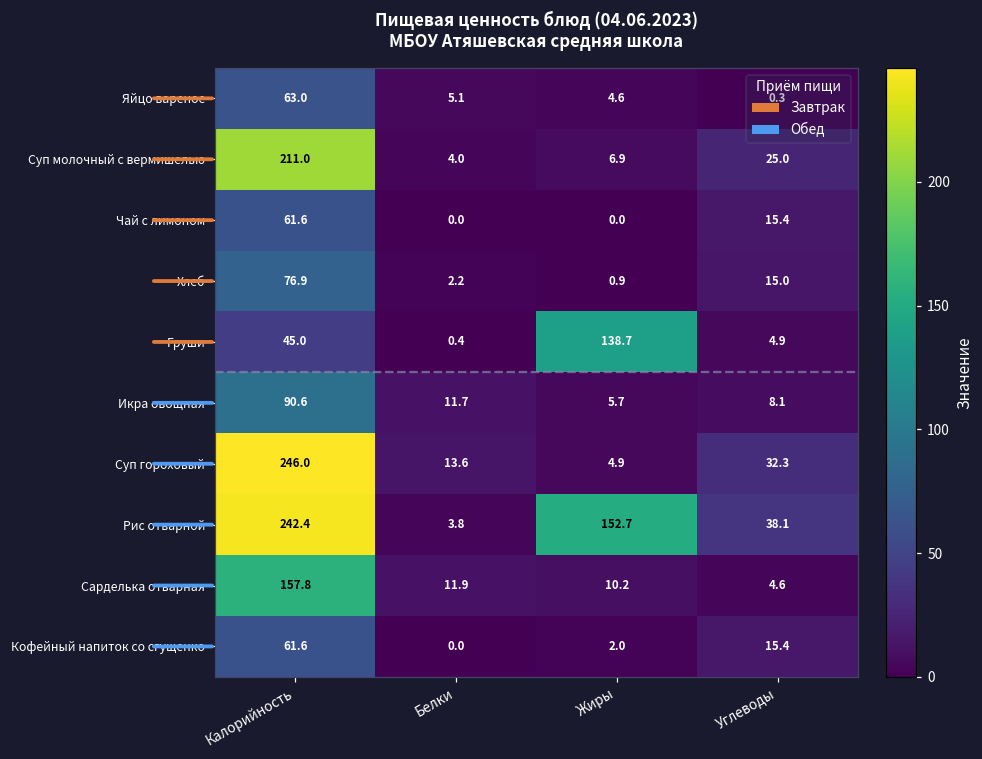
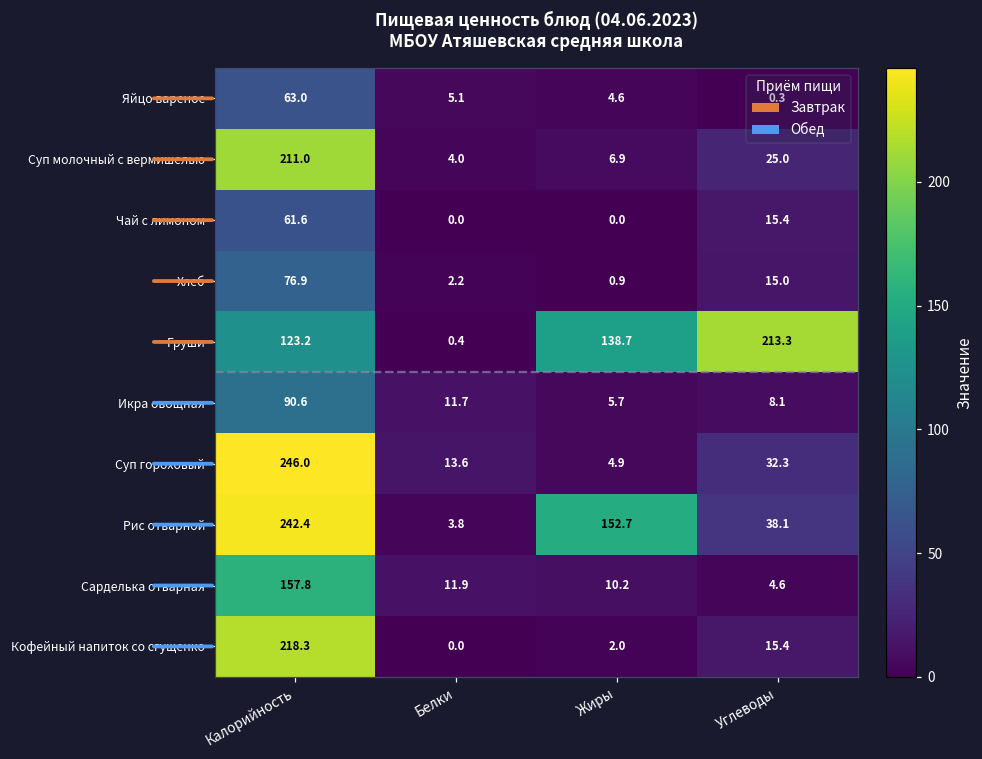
Груши, Калорийность: 45.0 -> 123.2
Груши, Углеводы: 4.9 -> 213.3
Кофейный напиток со сгущенко, Калорийность: 61.6 -> 218.3
